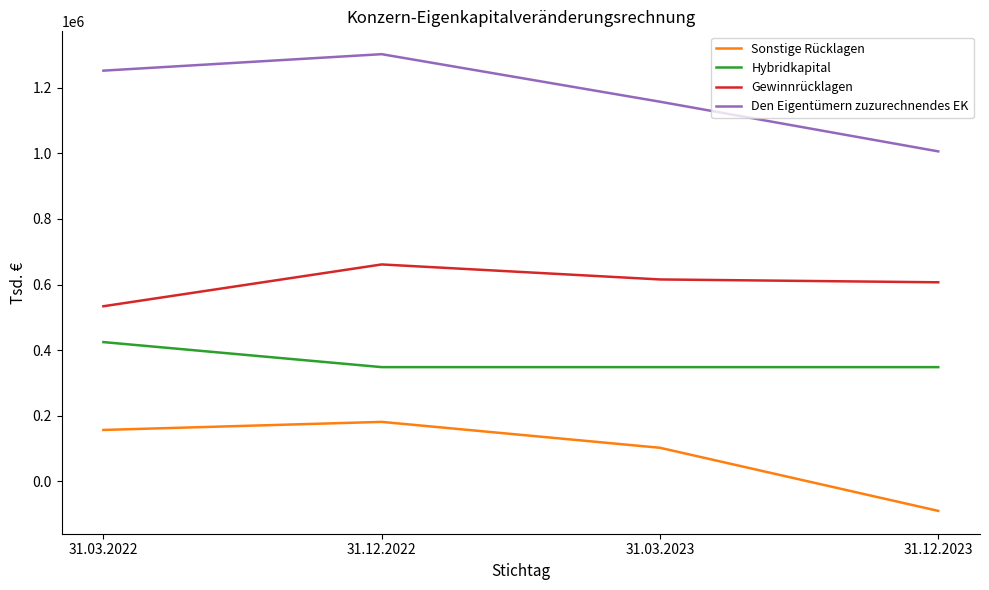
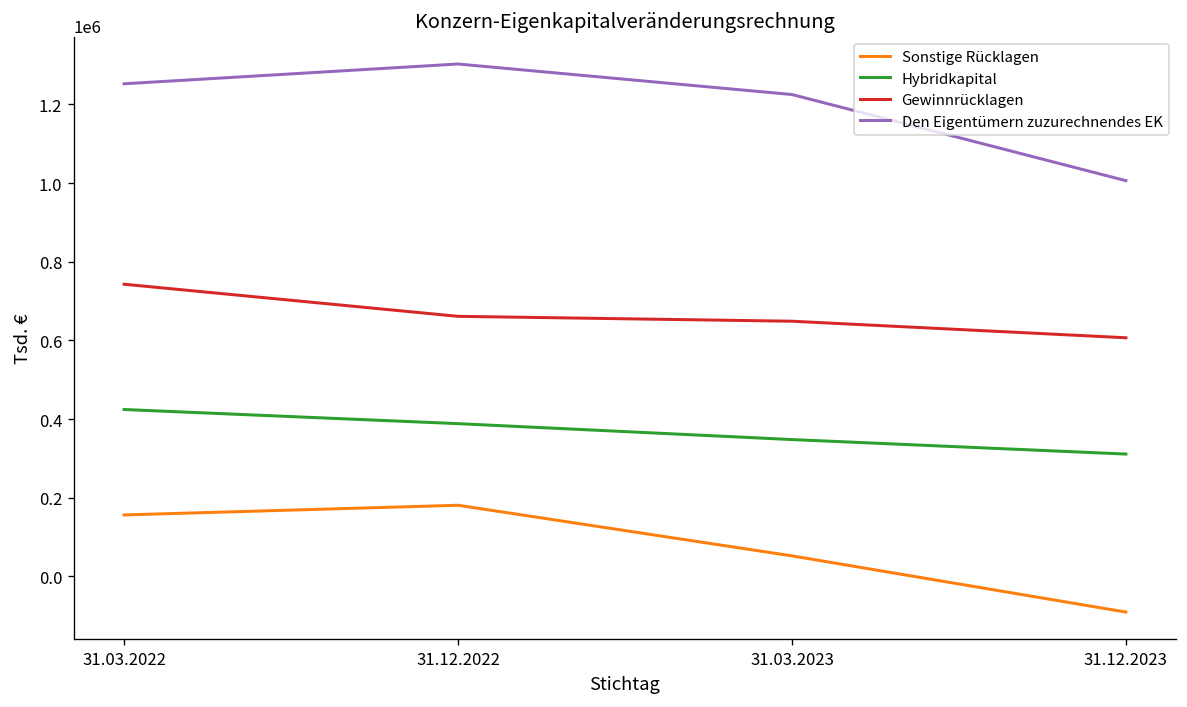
Gewinnrücklagen, 31.03.2022: 530000 -> 740000
Hybridkapital, 31.12.2022: 350000 -> 390000
Sonstige Rücklagen, 31.03.2023: 100000 -> 50000
Gewinnrücklagen, 31.03.2023: 620000 -> 650000
Den Eigentümern zuzurechnendes EK, 31.03.2023: 1160000 -> 1220000
Hybridkapital, 31.12.2023: 350000 -> 310000
